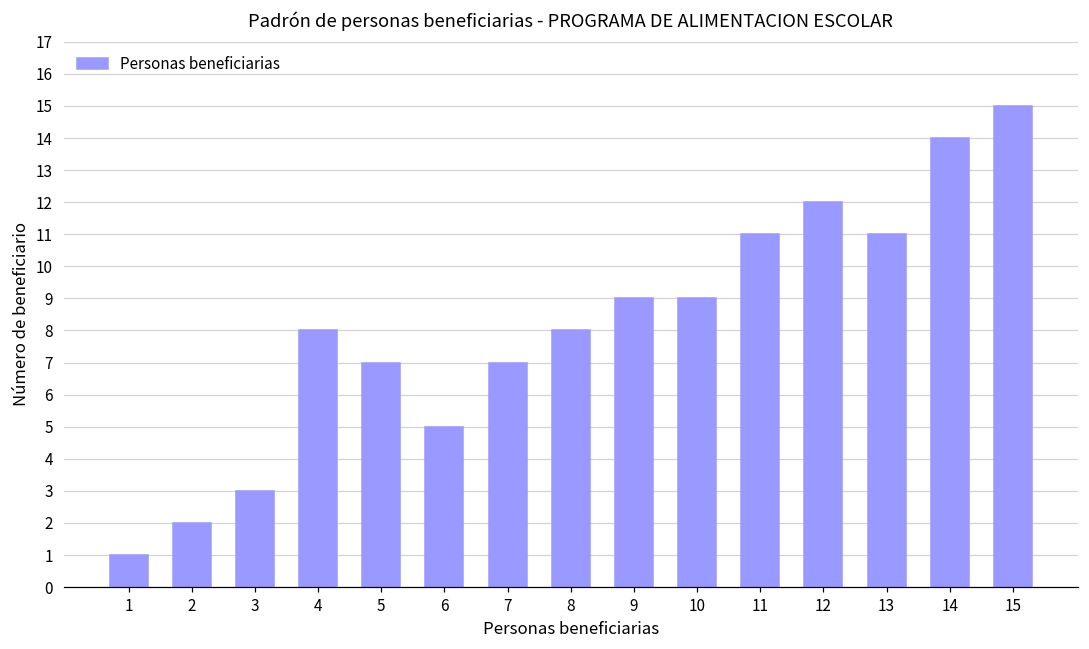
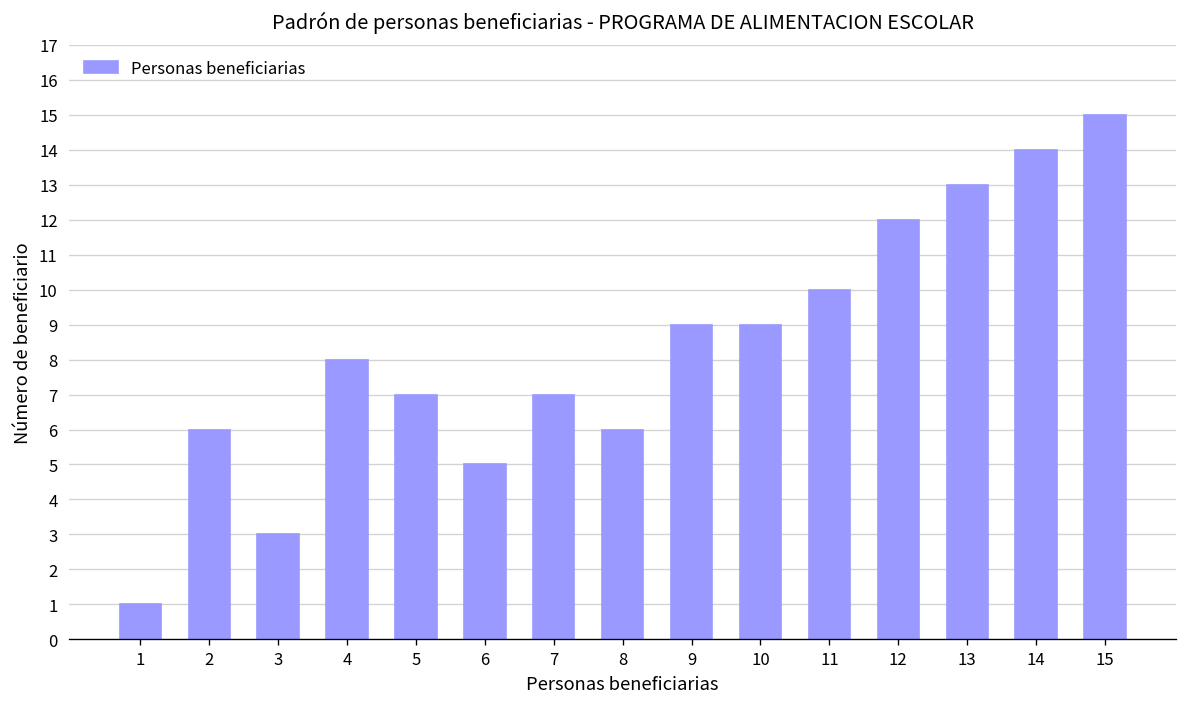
2: 2 -> 6
8: 8 -> 6
11: 11 -> 10
13: 11 -> 13
